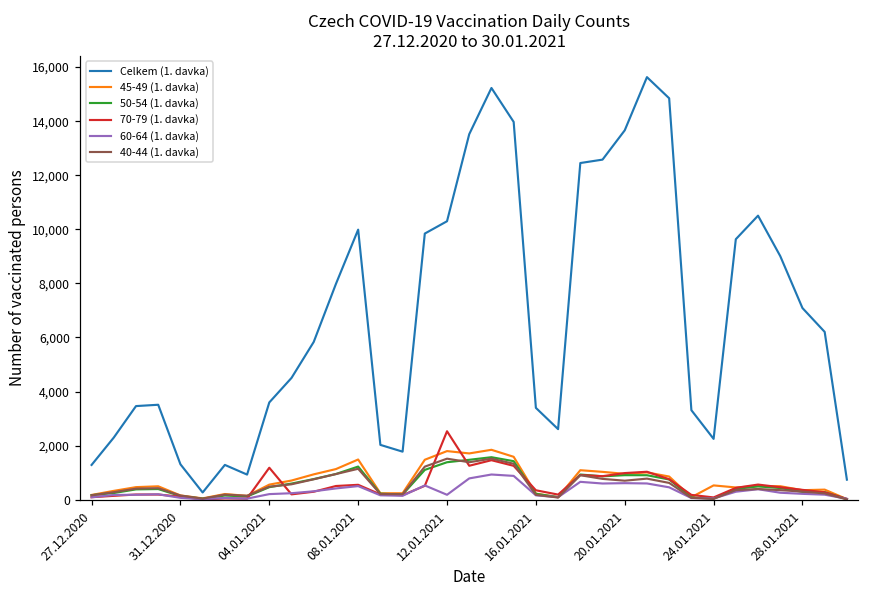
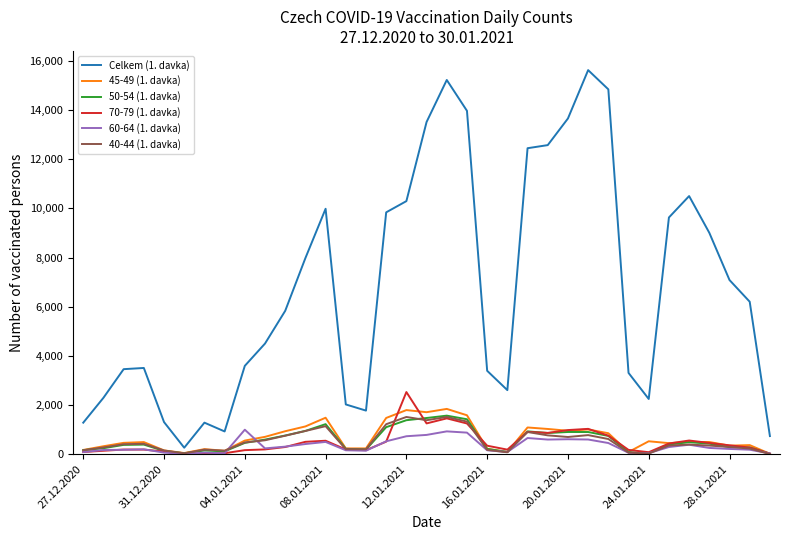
70-79 (1. davka), 04.01.2021: 1,200 -> 200
60-64 (1. davka), 04.01.2021: 200 -> 1,000
60-64 (1. davka), 12.01.2021: 200 -> 700
